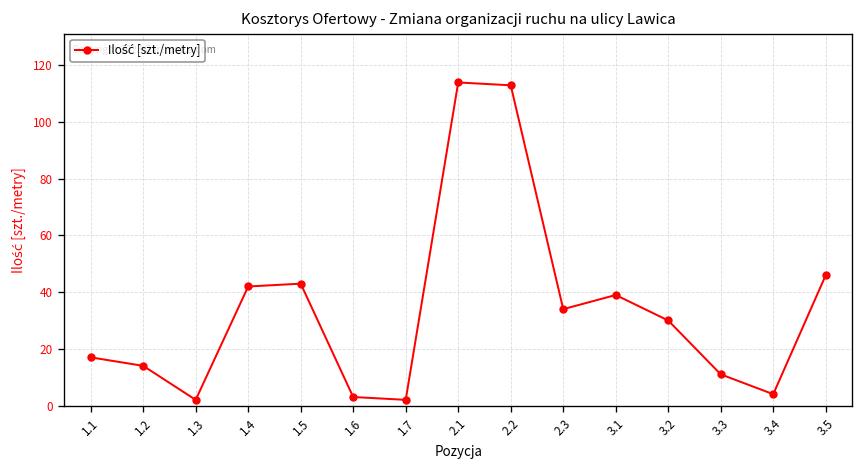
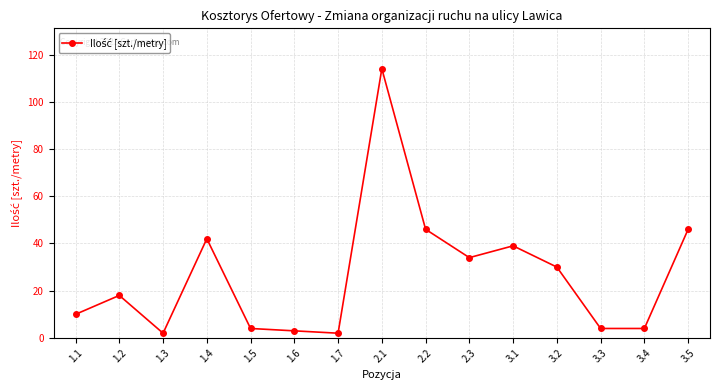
1.1: 17 -> 10
1.2: 14 -> 18
1.5: 43 -> 4
2.2: 113 -> 46
3.3: 11 -> 4
